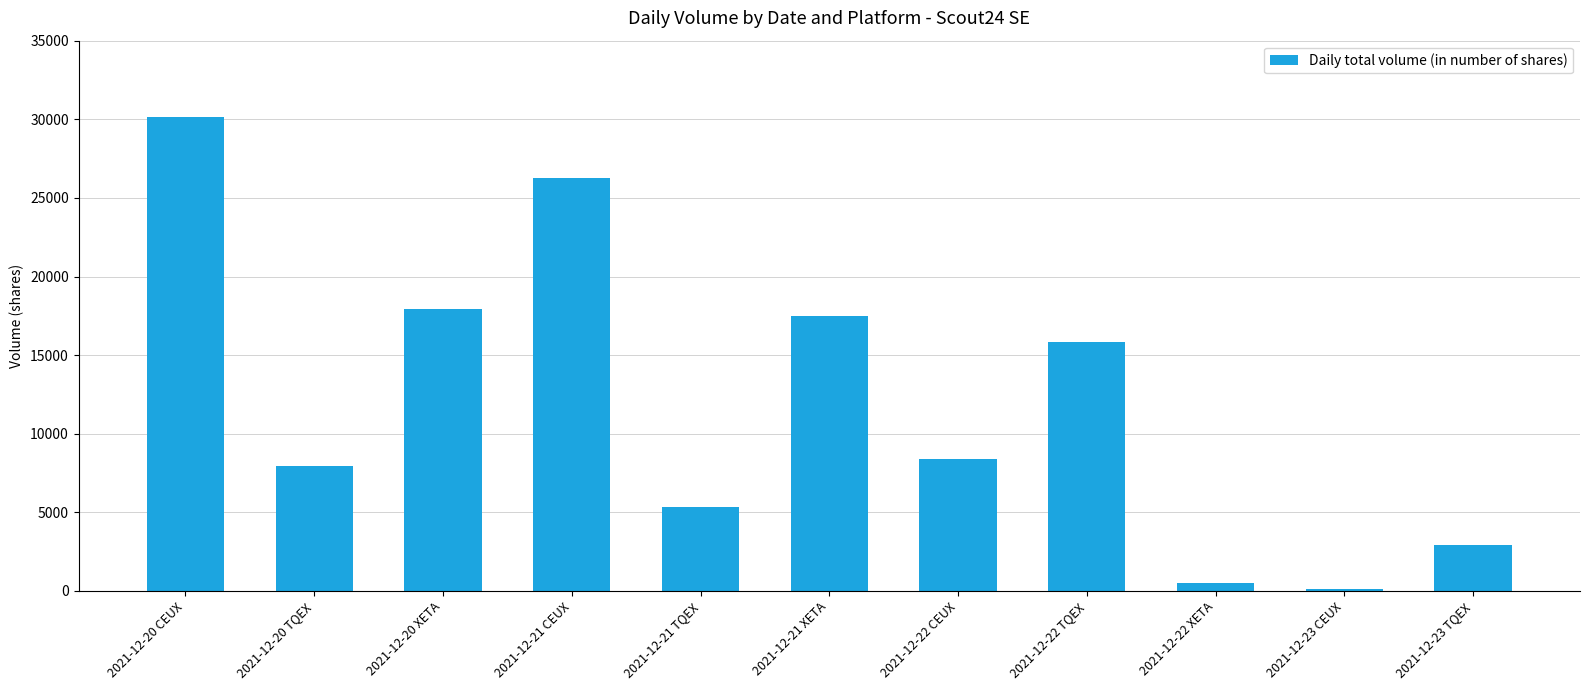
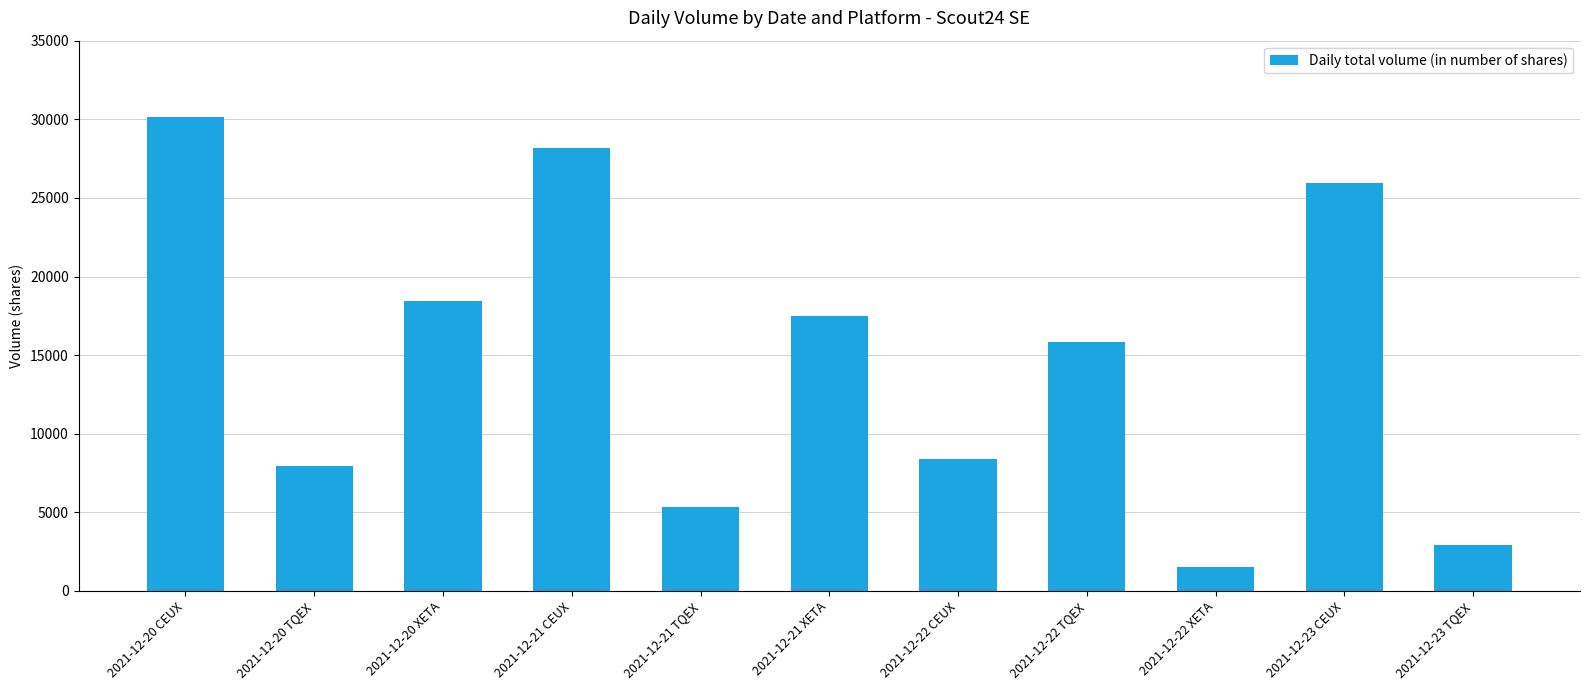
2021-12-20 XETA: 18000 -> 18500
2021-12-21 CEUX: 26300 -> 28200
2021-12-22 XETA: 500 -> 1500
2021-12-23 CEUX: 100 -> 26000
